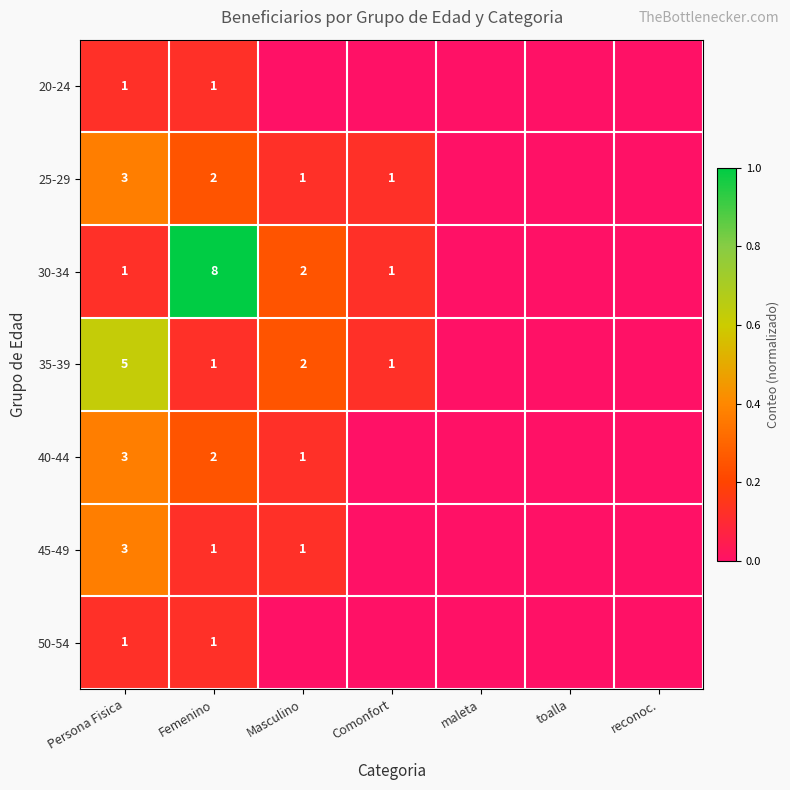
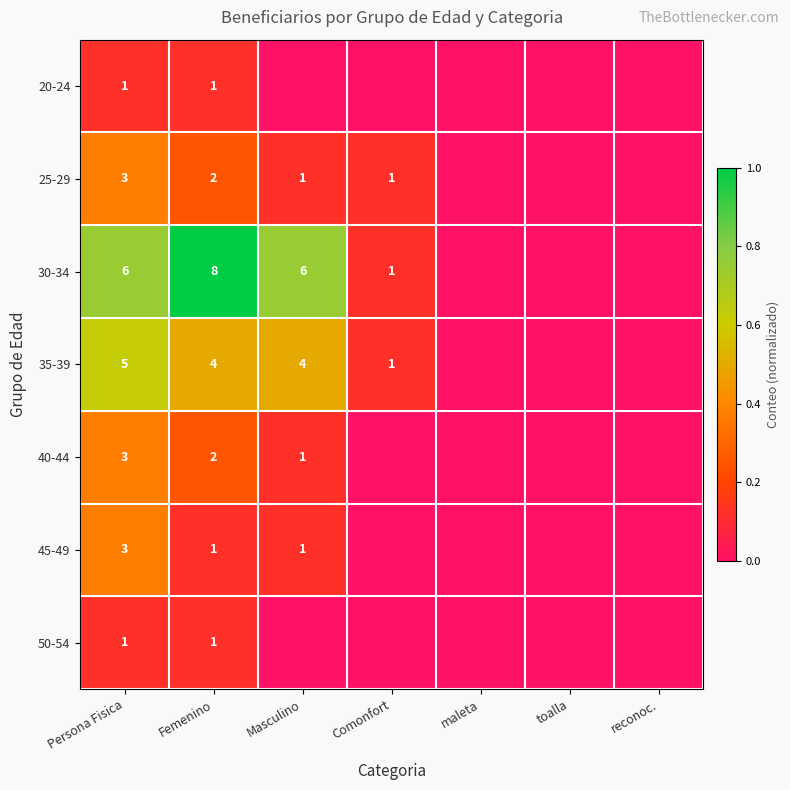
30-34, Persona Fisica: 1 -> 6
30-34, Masculino: 2 -> 6
35-39, Femenino: 1 -> 4
35-39, Masculino: 2 -> 4
